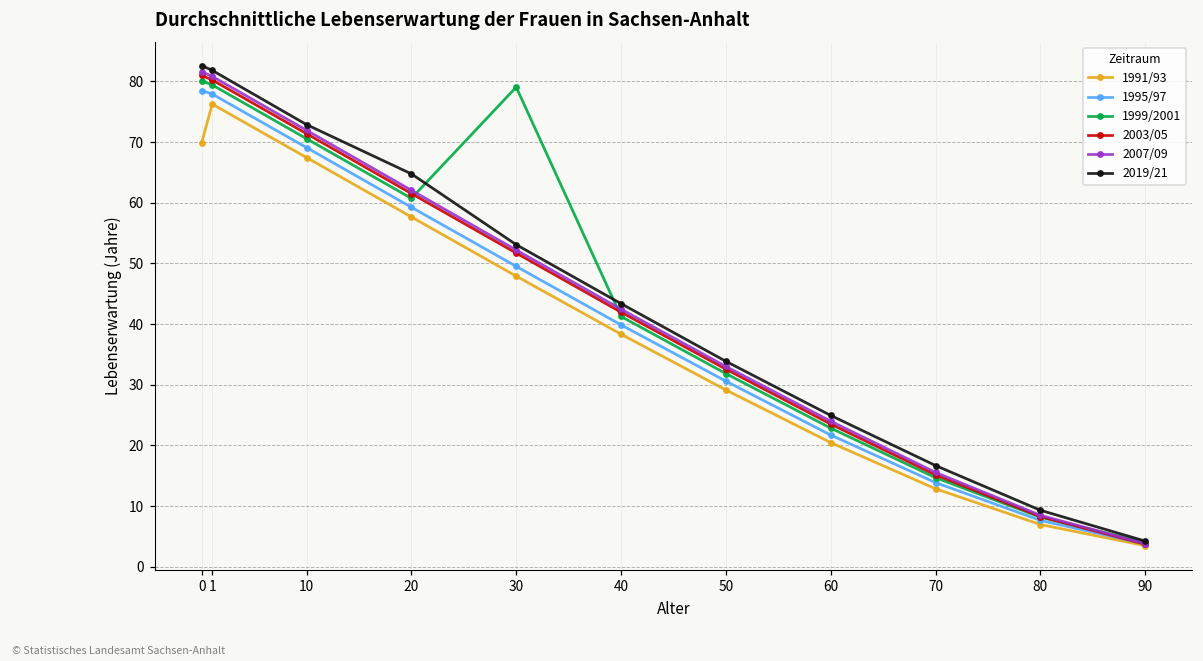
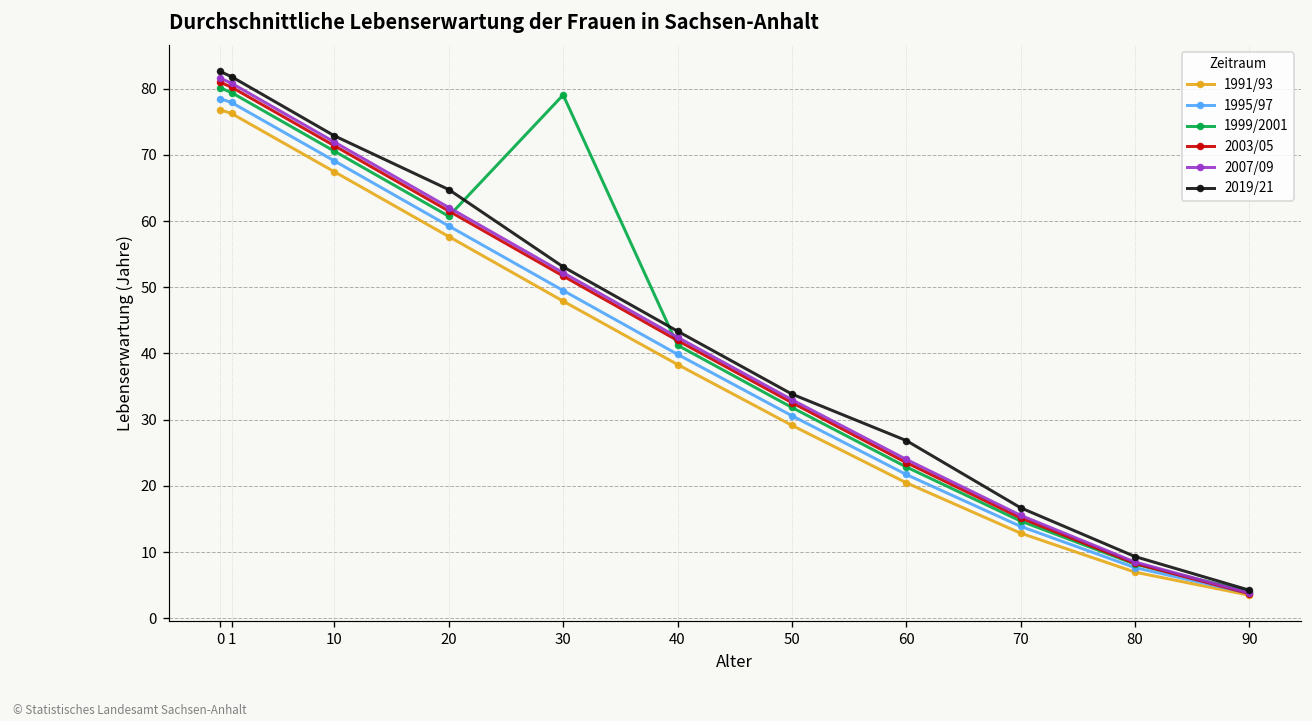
1991/93, 0: 70 -> 77
2019/21, 60: 25 -> 27
